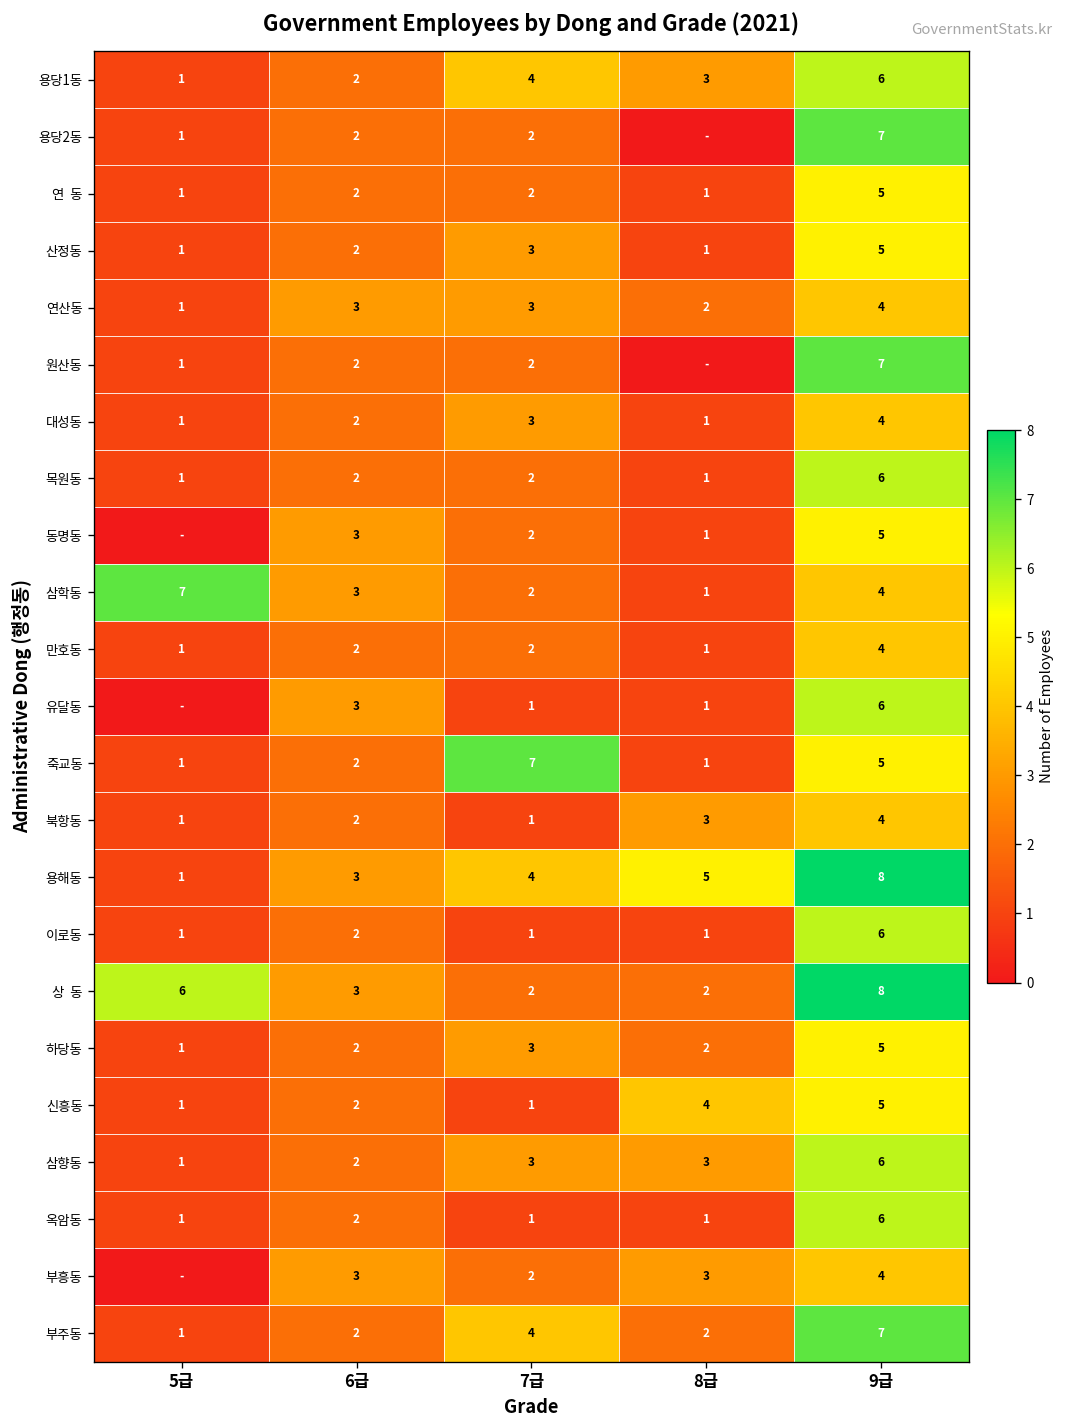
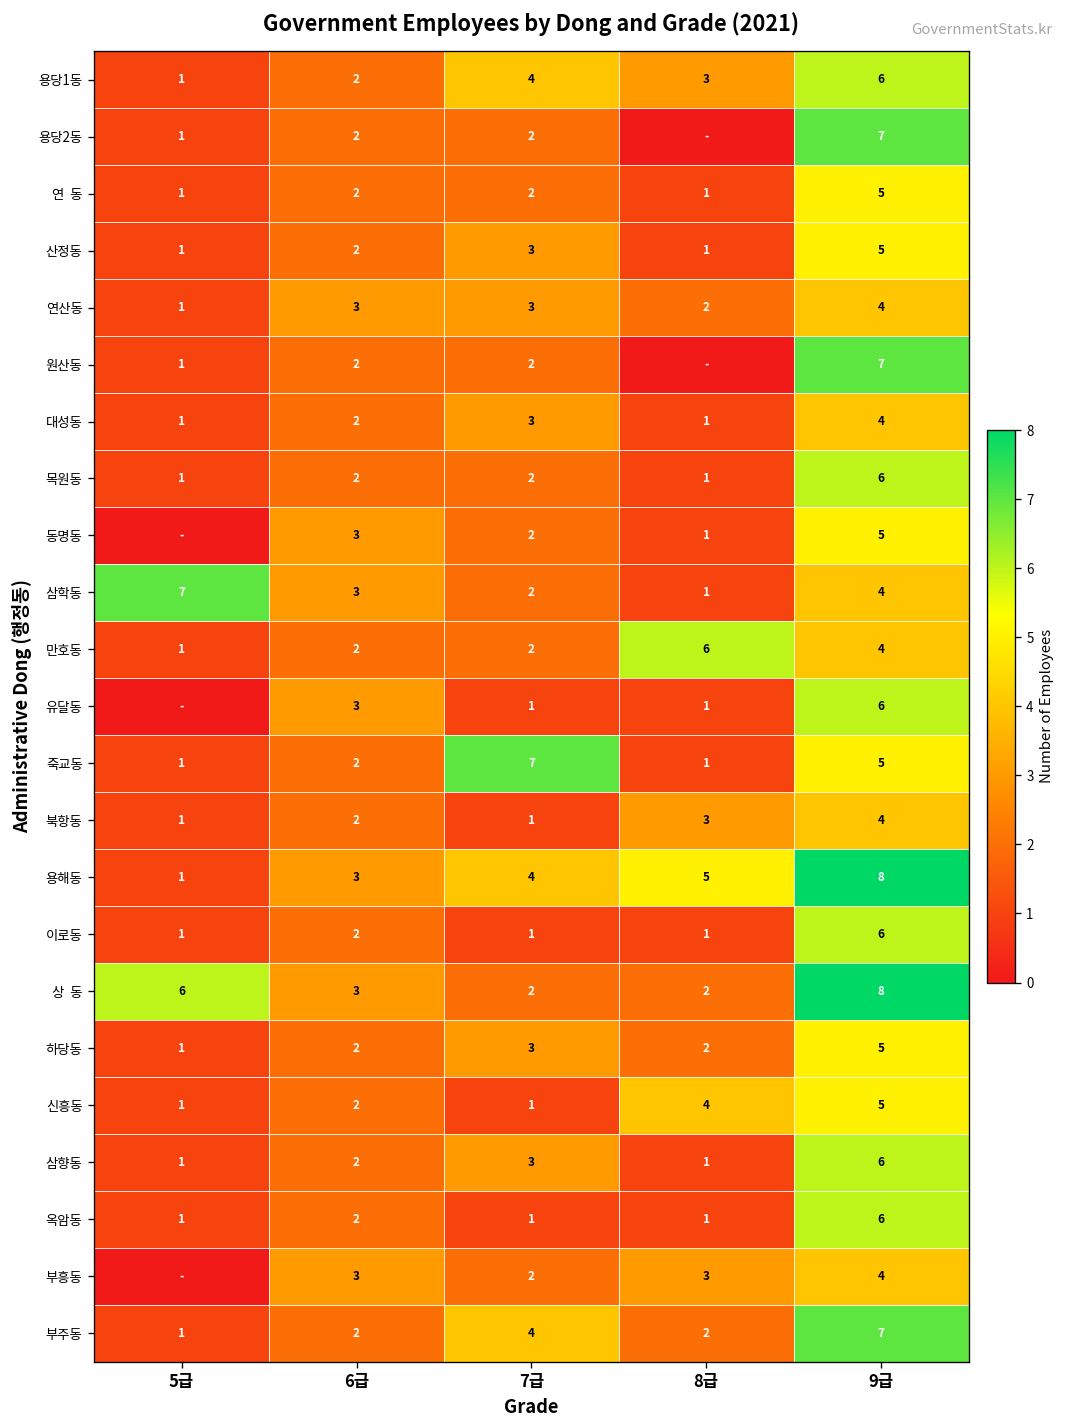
만호동, 8급: 1 -> 6
삼향동, 8급: 3 -> 1
